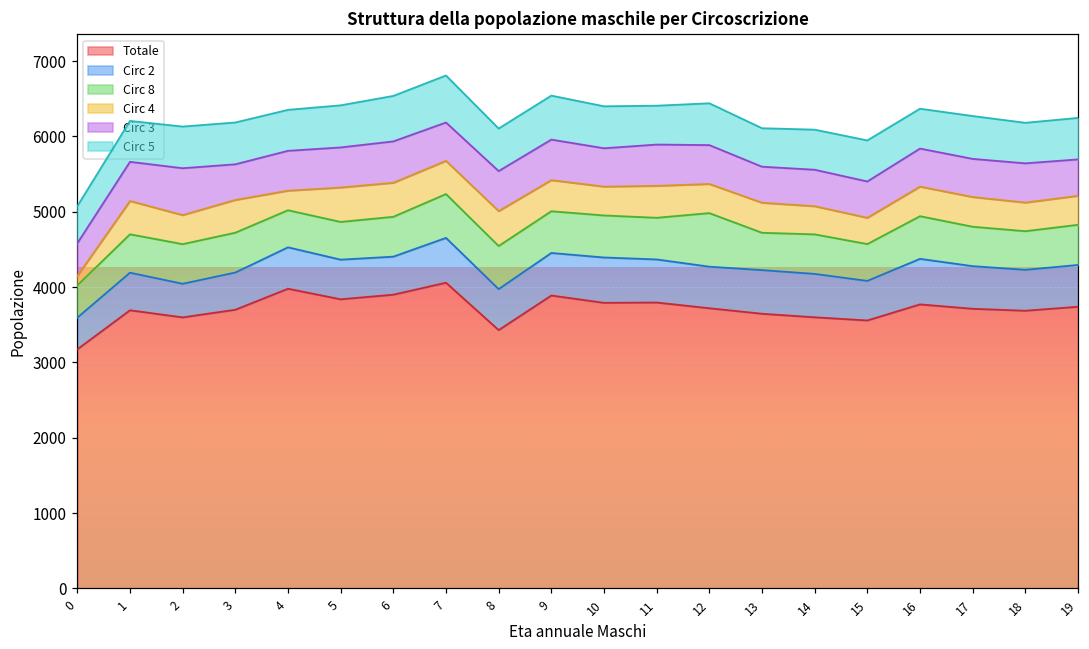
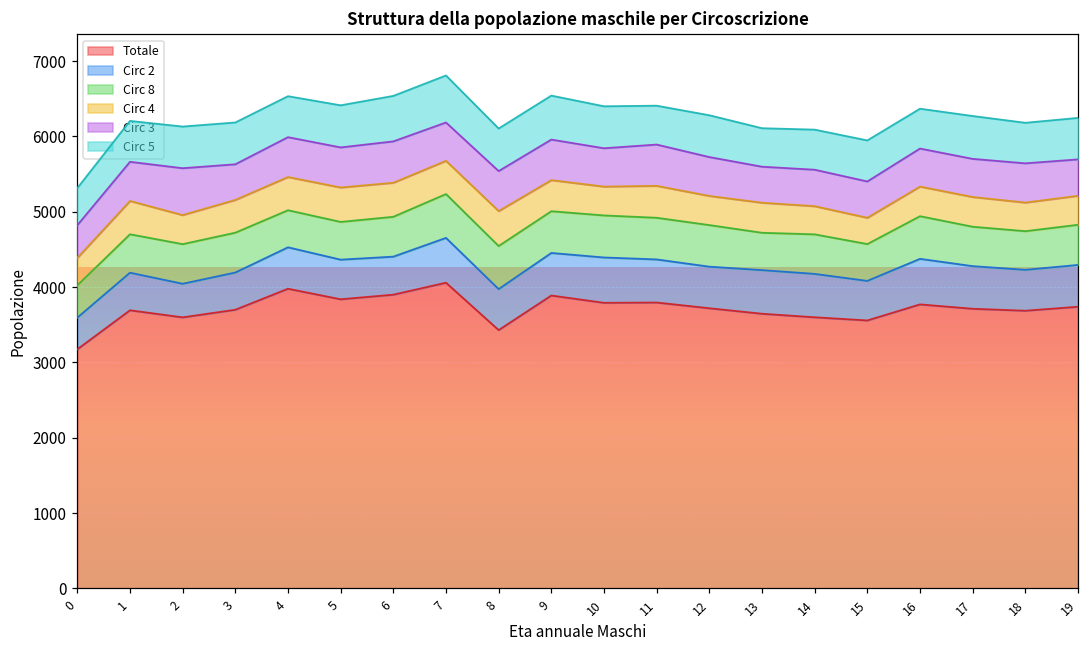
Circ 4, 0: 100 -> 400
Circ 4, 4: 300 -> 400
Circ 8, 12: 700 -> 600
